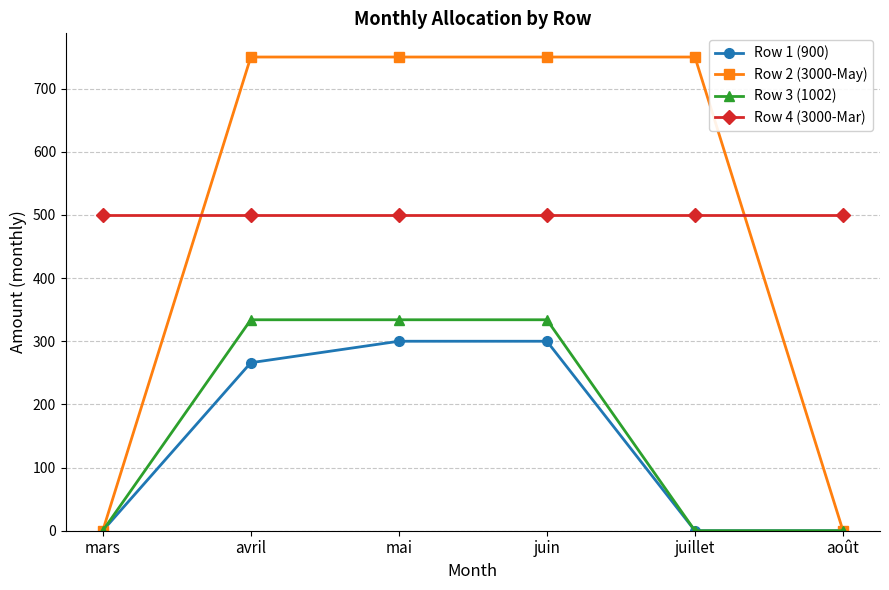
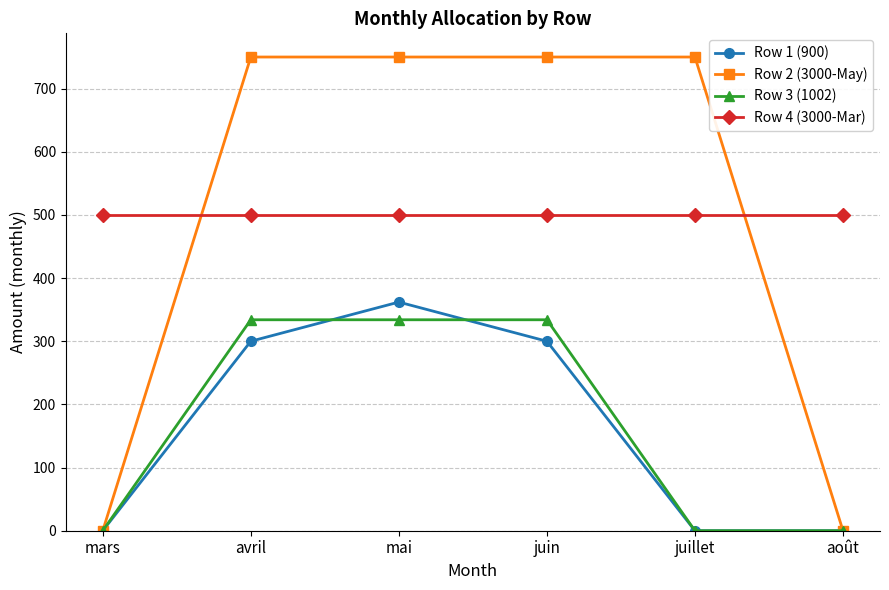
Row 1 (900), avril: 270 -> 300
Row 1 (900), mai: 300 -> 360
